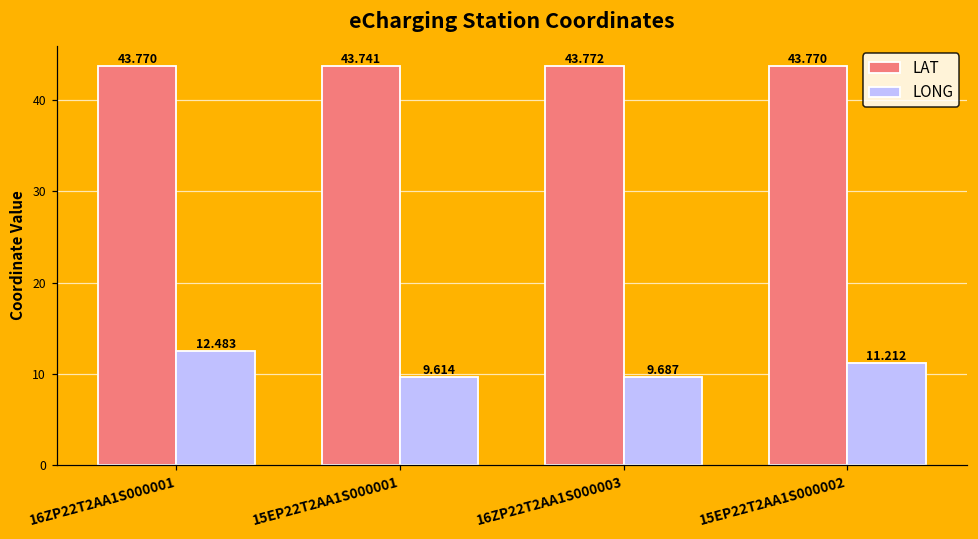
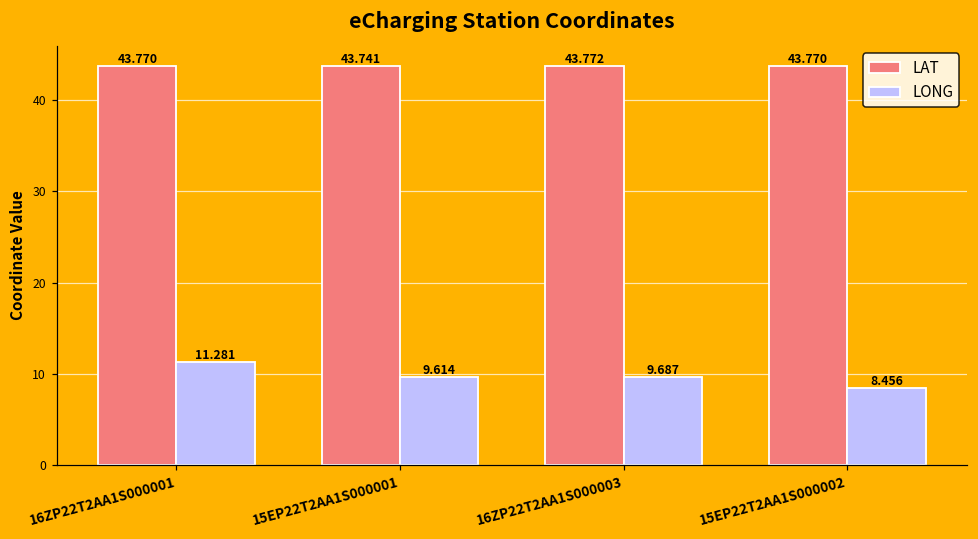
LONG, 16ZP22T2AA1S000001: 12.483 -> 11.281
LONG, 15EP22T2AA1S000002: 11.212 -> 8.456
